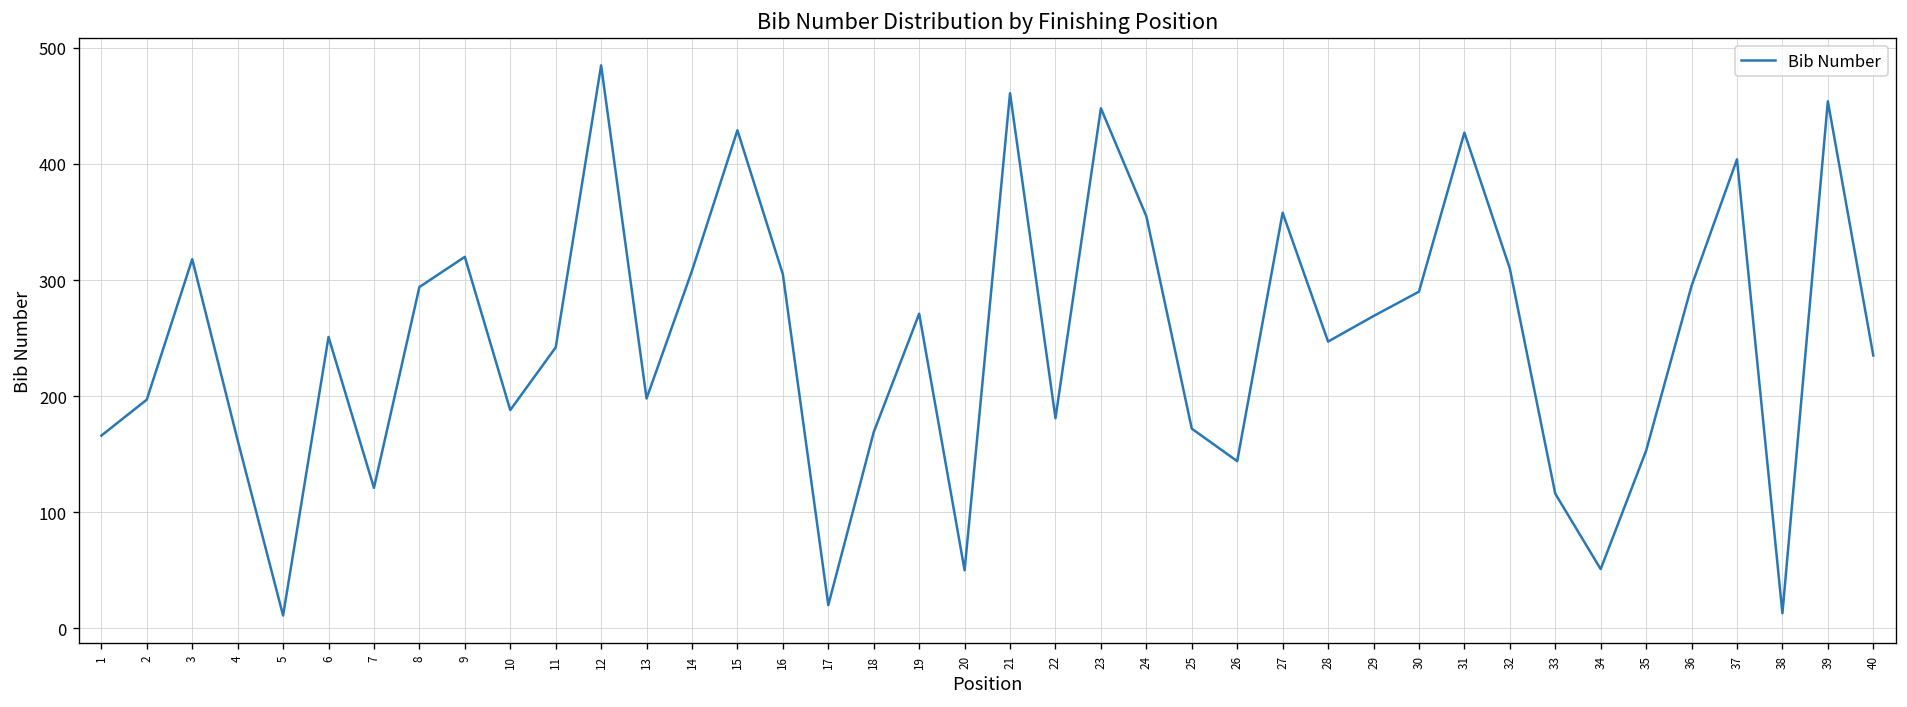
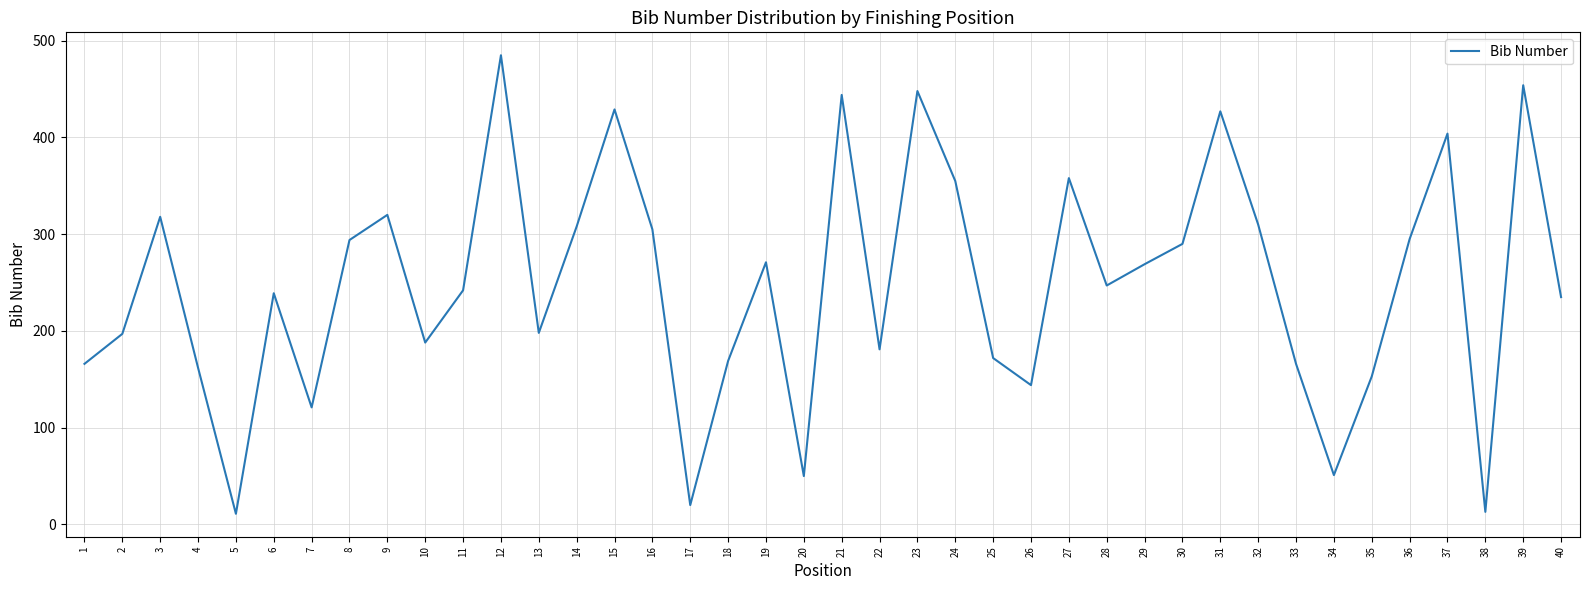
6: 250 -> 240
21: 460 -> 440
33: 120 -> 170
